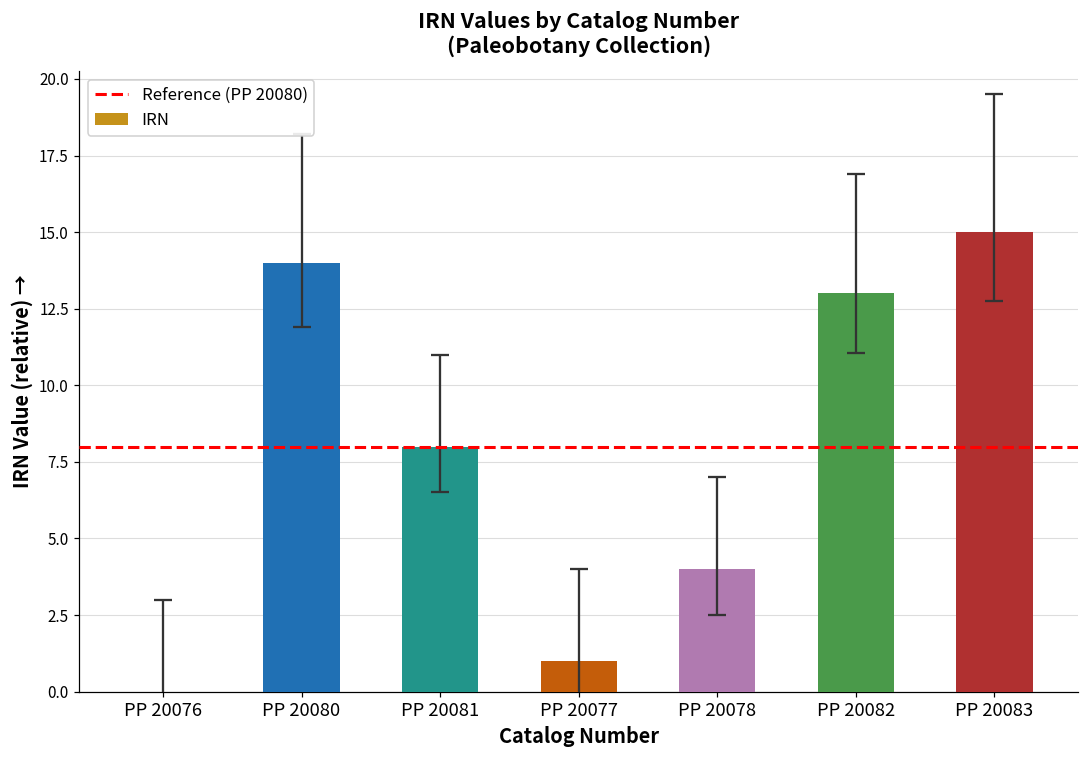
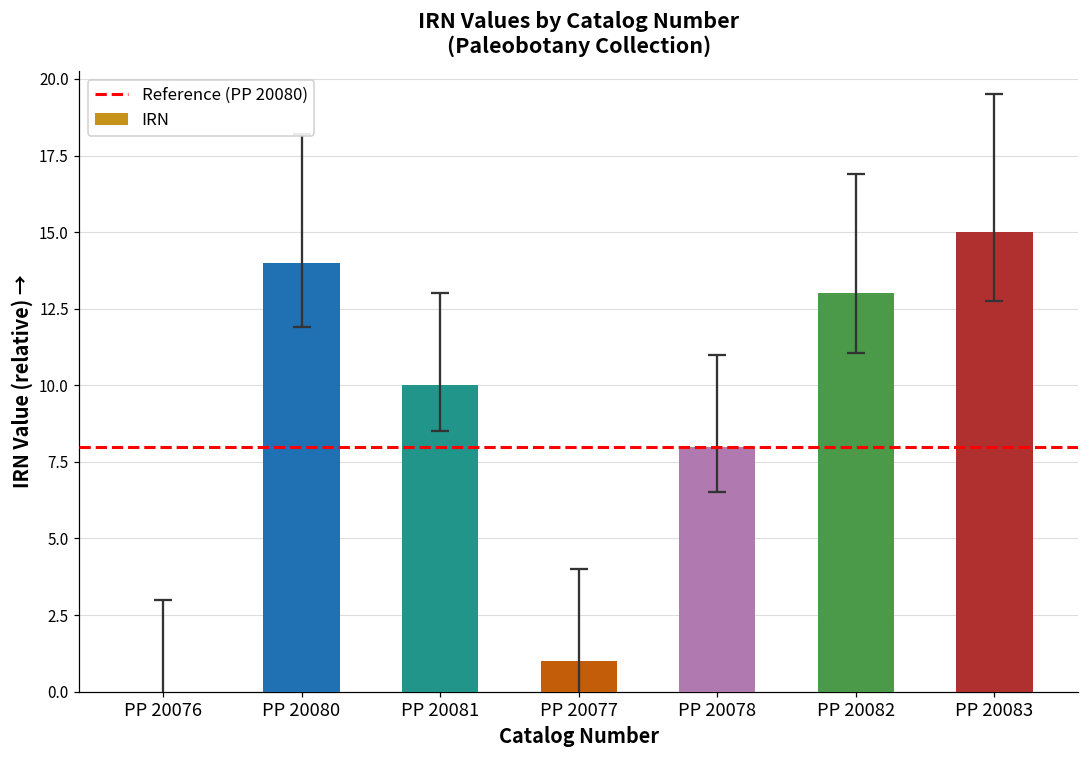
IRN, PP 20081: 8.0 -> 10.0
IRN, PP 20078: 4.0 -> 8.0
